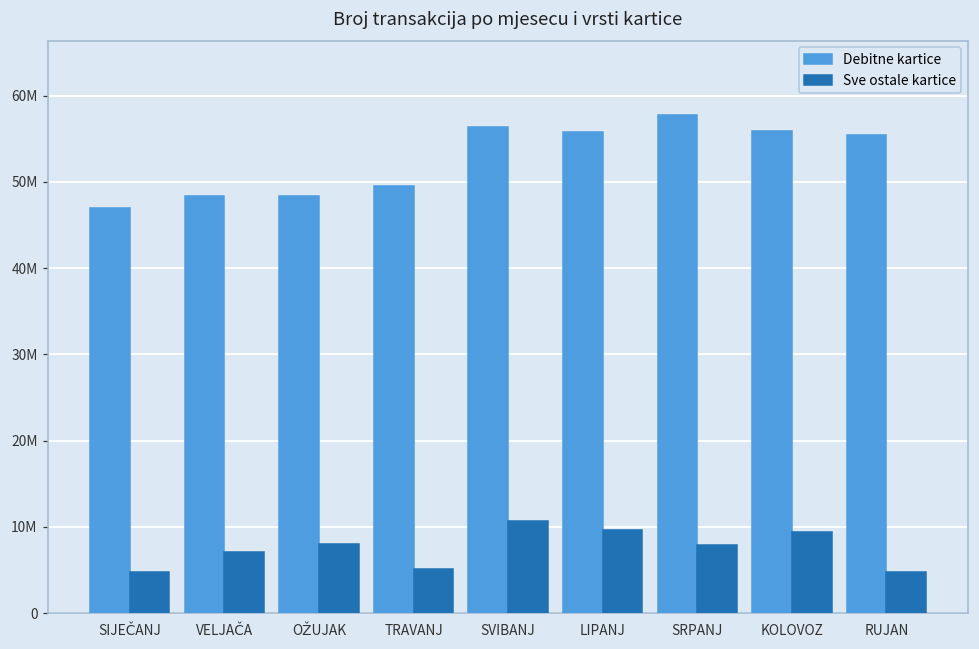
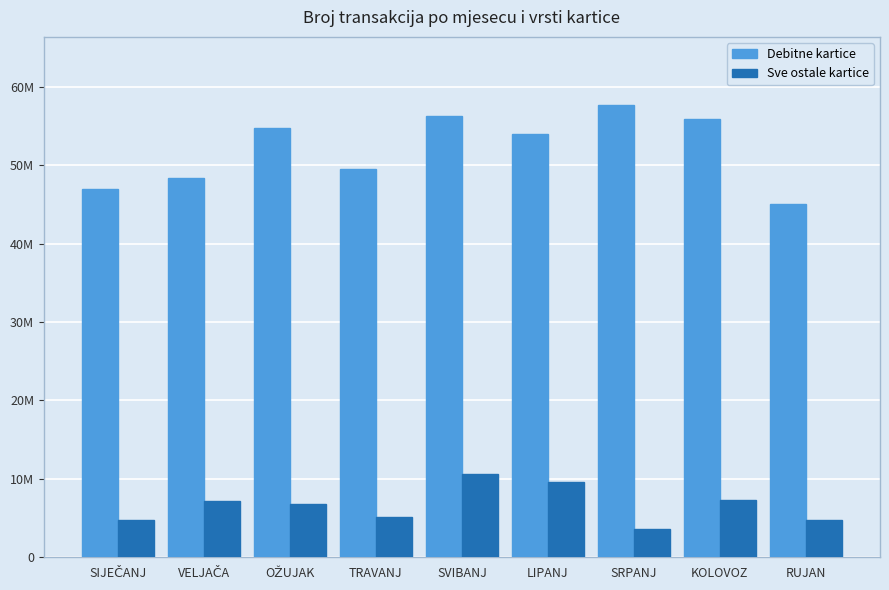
Debitne kartice, OŽUJAK: 48000000 -> 55000000
Sve ostale kartice, OŽUJAK: 8000000 -> 7000000
Debitne kartice, LIPANJ: 56000000 -> 54000000
Sve ostale kartice, SRPANJ: 8000000 -> 4000000
Sve ostale kartice, KOLOVOZ: 9000000 -> 7000000
Debitne kartice, RUJAN: 55000000 -> 45000000
